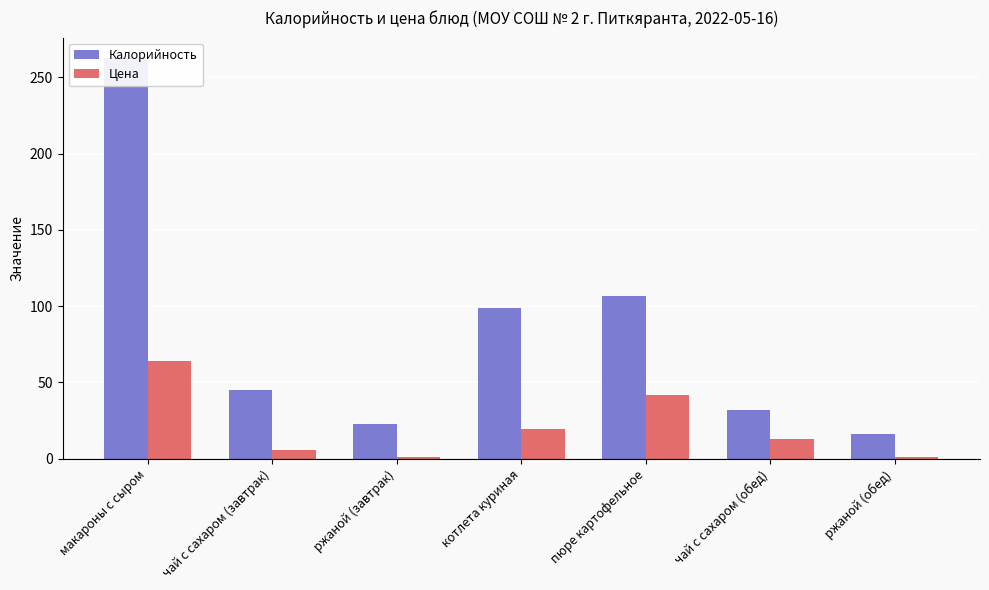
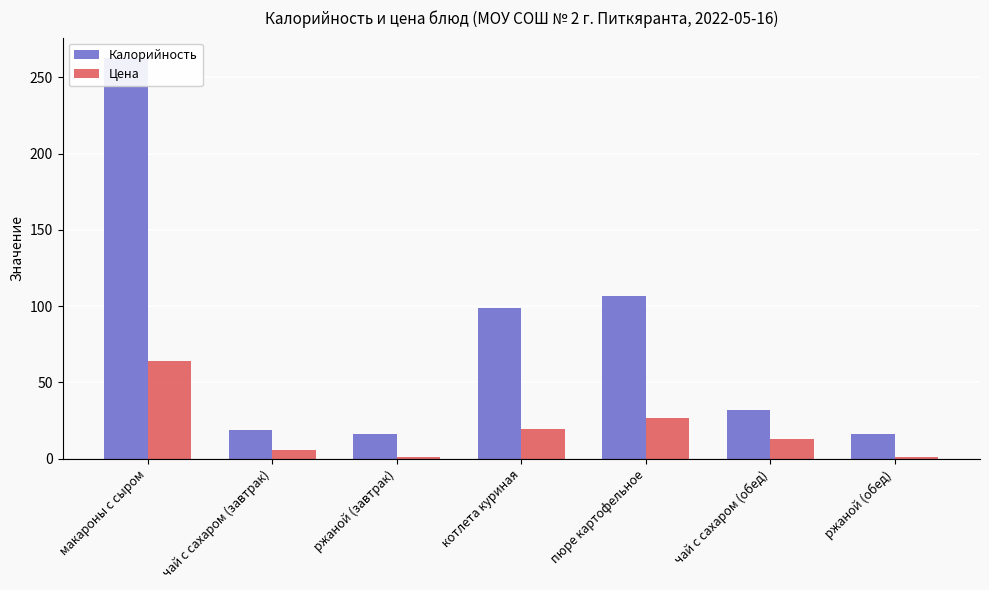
Калорийность, чай с сахаром (завтрак): 45 -> 19
Калорийность, ржаной (завтрак): 23 -> 16
Цена, пюре картофельное: 42 -> 26
